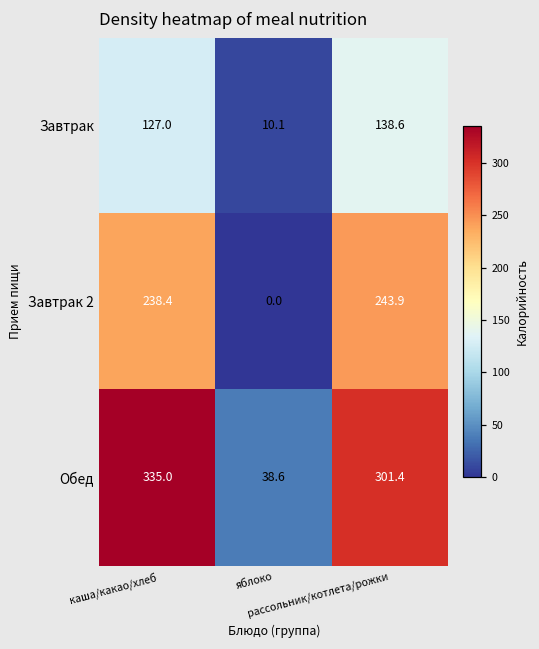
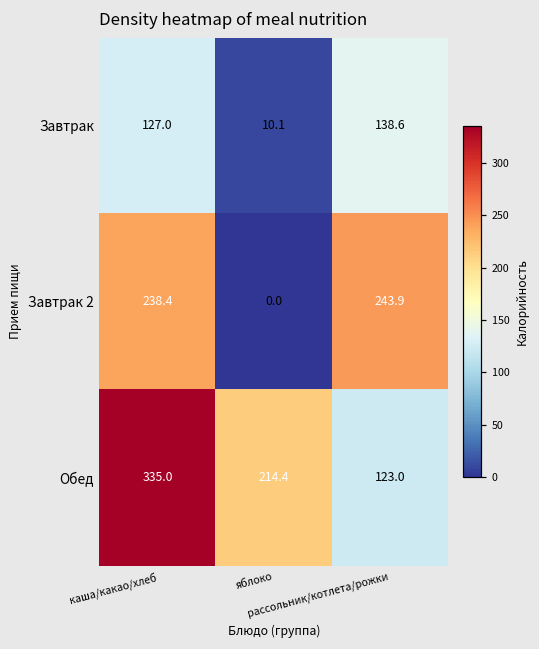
Обед, яблоко: 38.6 -> 214.4
Обед, рассольник/котлета/рожки: 301.4 -> 123.0
